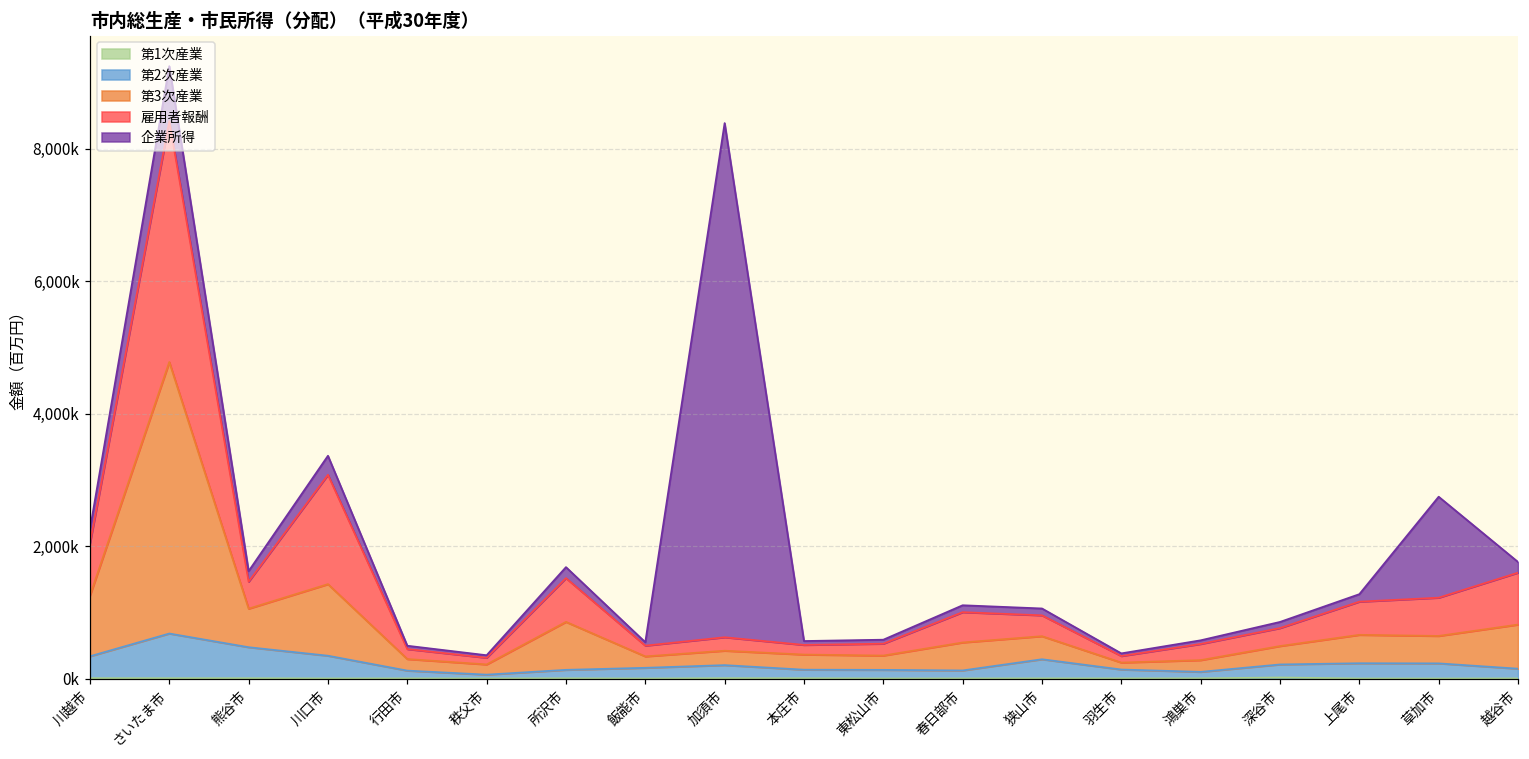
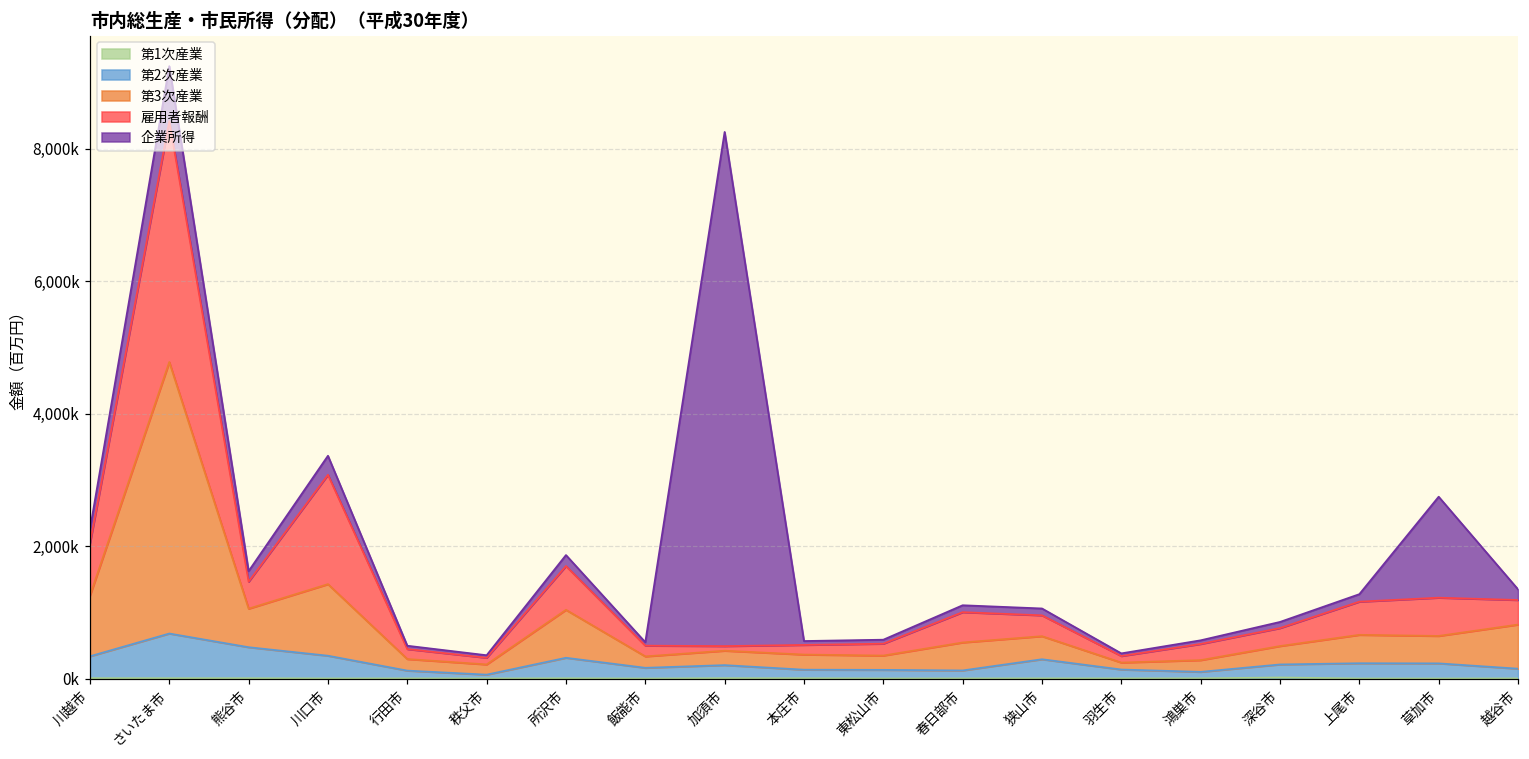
第2次産業, 所沢市: 100,000 -> 300,000
雇用者報酬, 加須市: 200,000 -> 100,000
雇用者報酬, 越谷市: 800,000 -> 400,000
